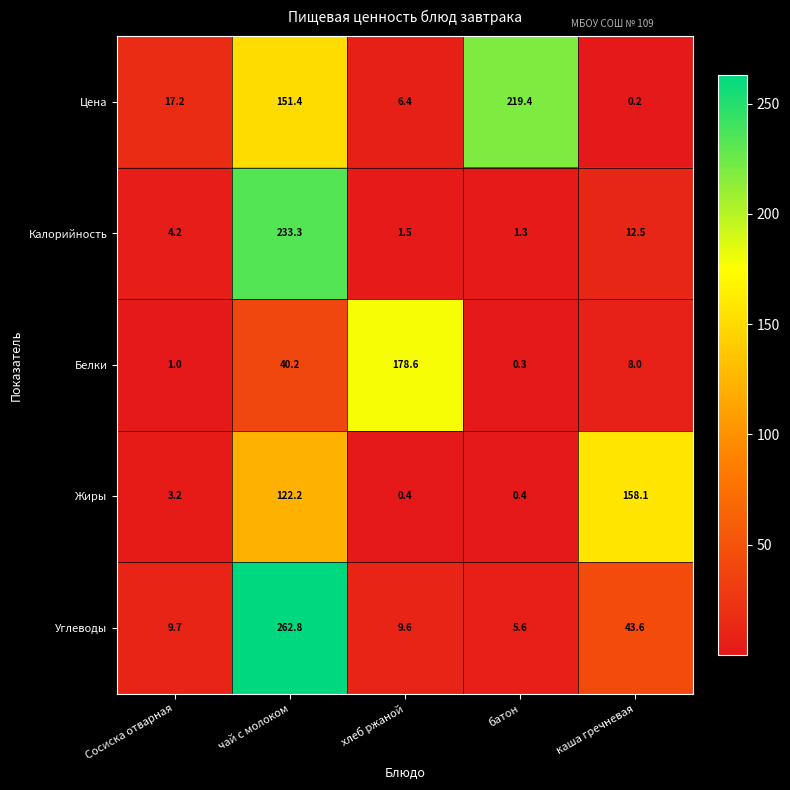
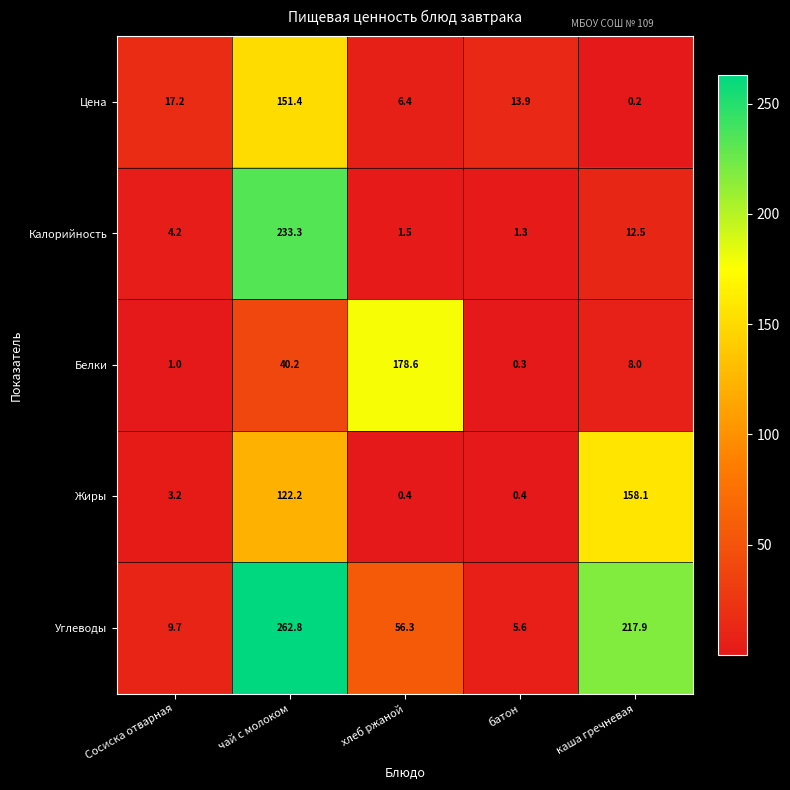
Цена, батон: 219.4 -> 13.9
Углеводы, хлеб ржаной: 9.6 -> 56.3
Углеводы, каша гречневая: 43.6 -> 217.9
